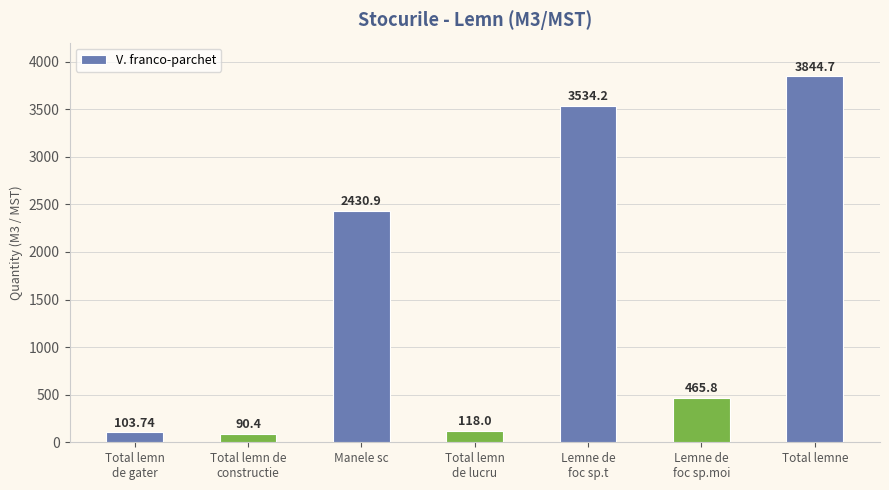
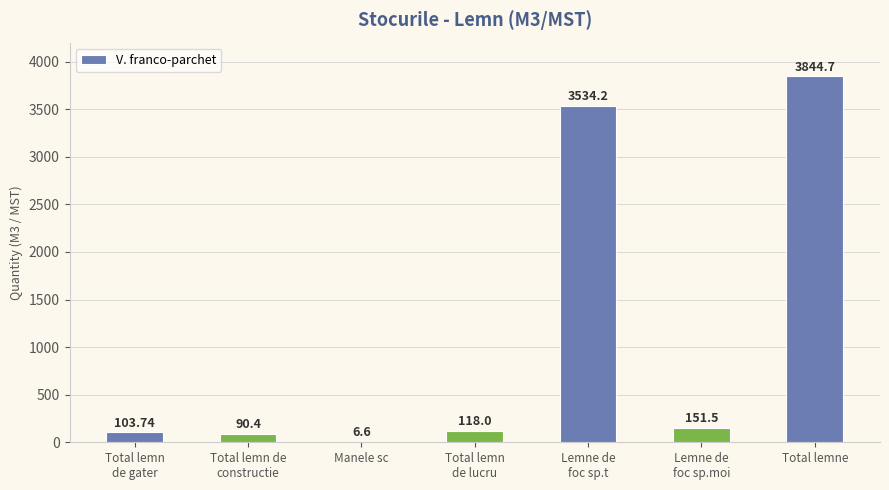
Manele sc: 2430.9 -> 6.6
Lemne de foc sp.moi: 465.8 -> 151.5
